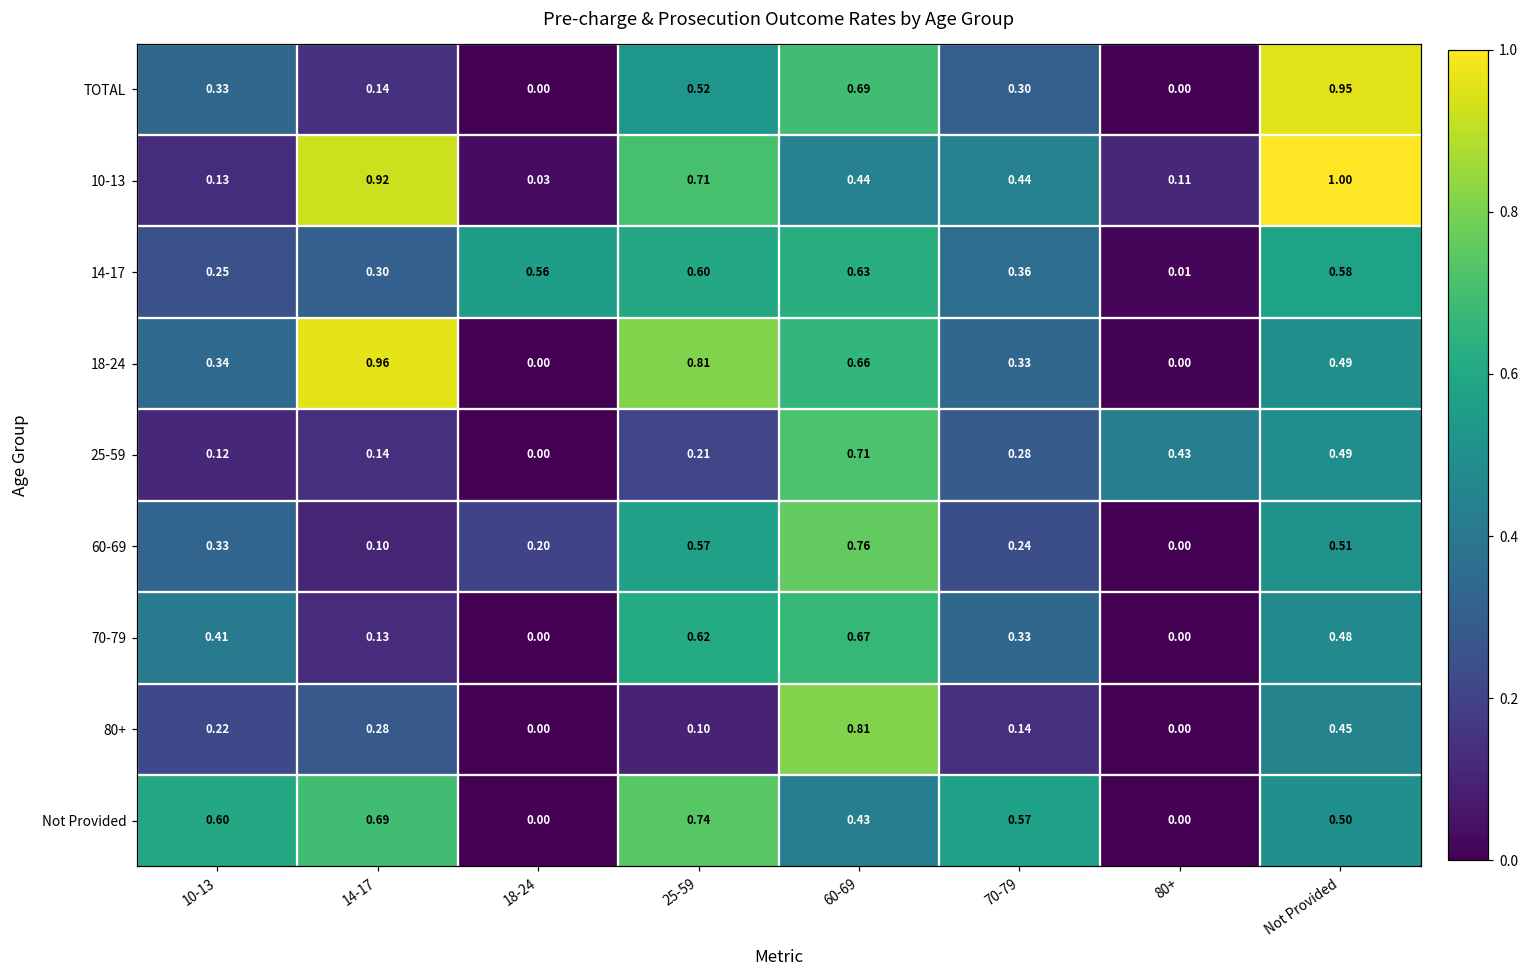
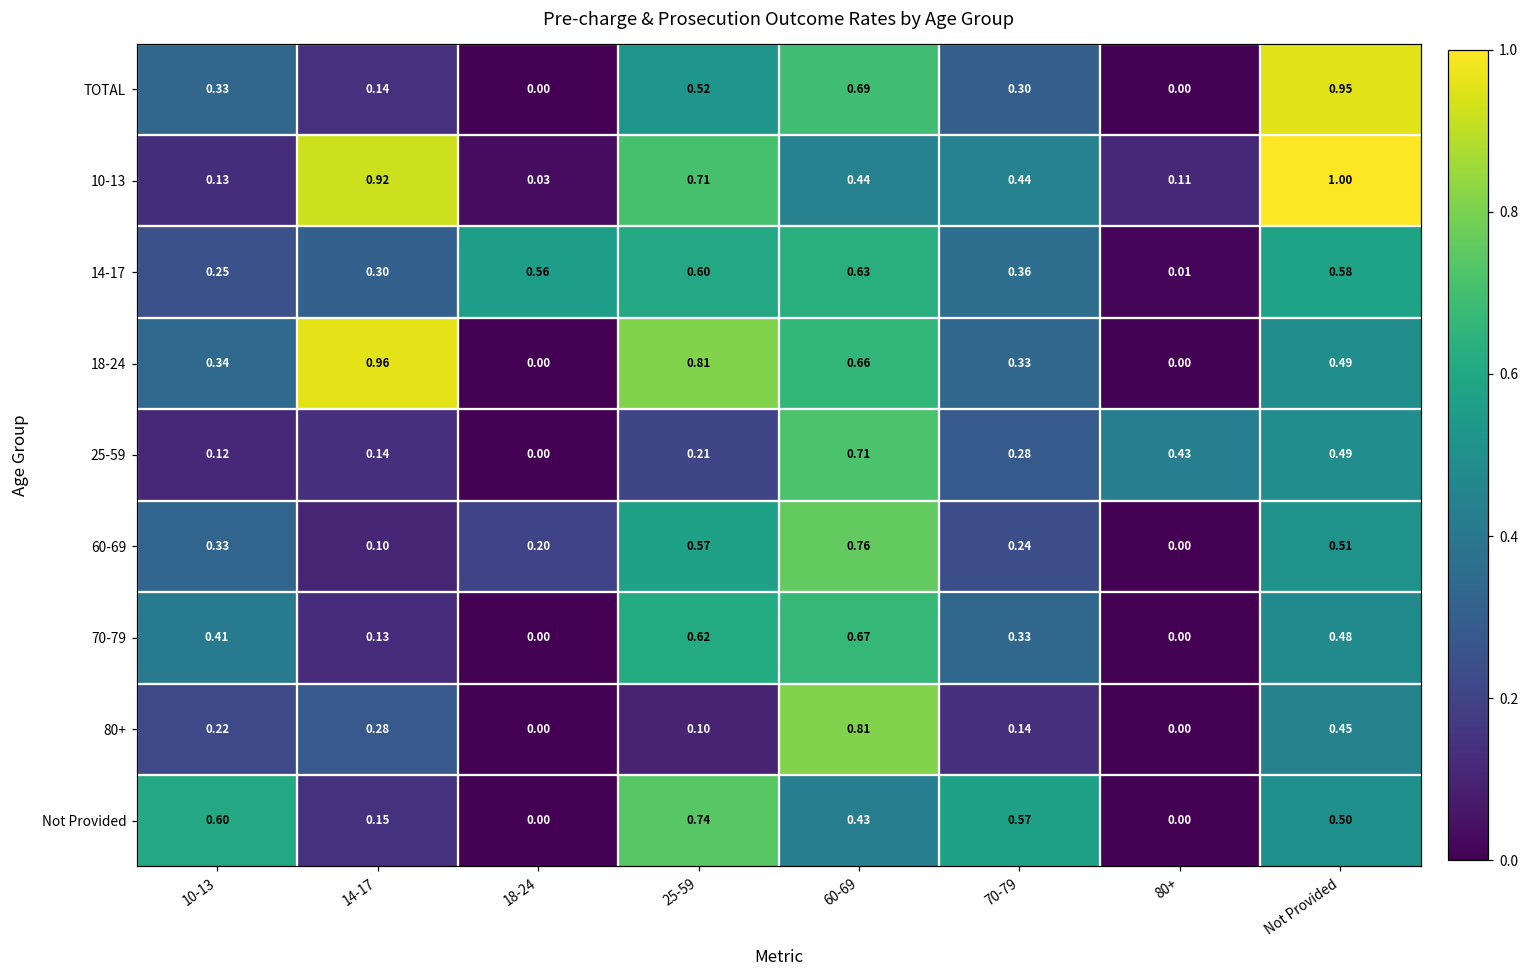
Not Provided, 14-17: 0.69 -> 0.15
